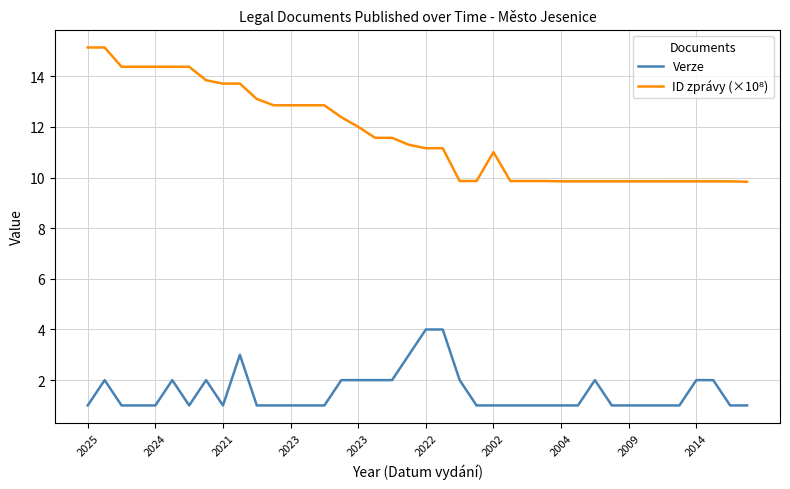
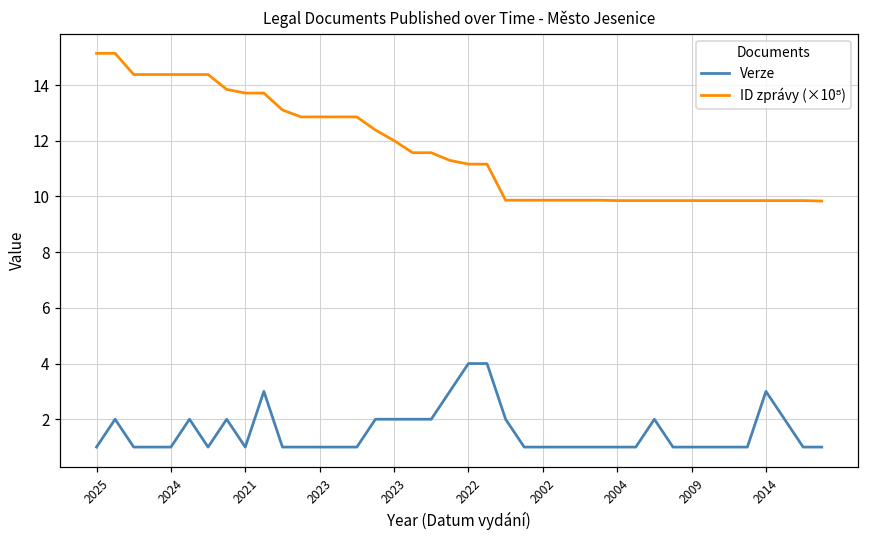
ID zprávy (×10⁸), 2002: 11.0 -> 9.9
Verze, 2014: 2 -> 3
